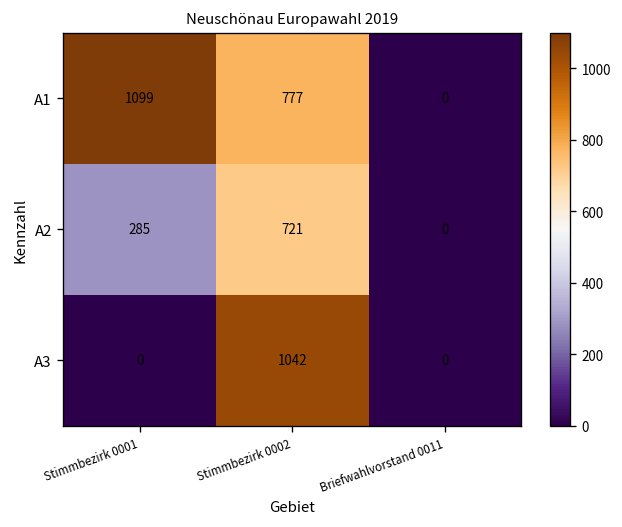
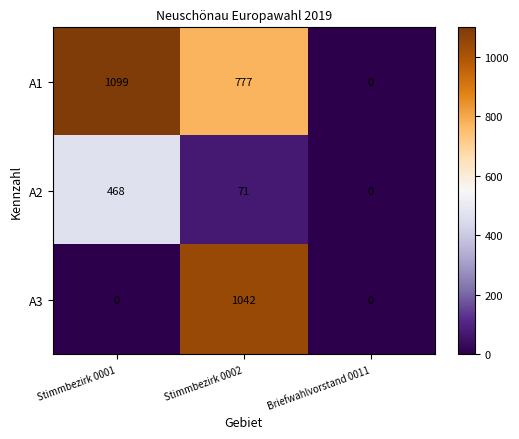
A2, Stimmbezirk 0001: 285 -> 468
A2, Stimmbezirk 0002: 721 -> 71
